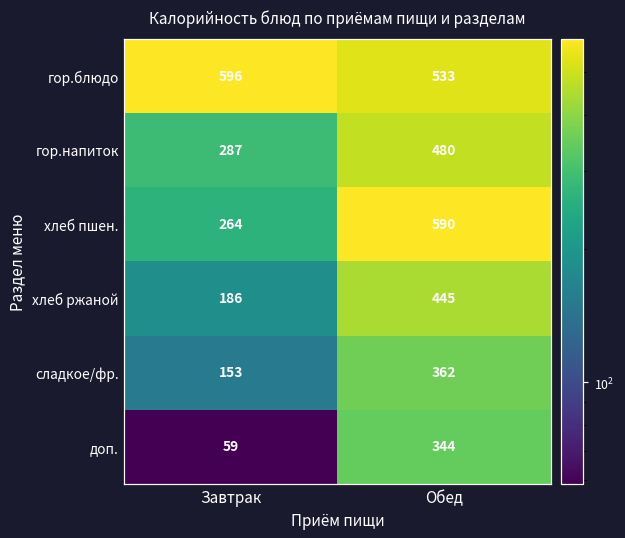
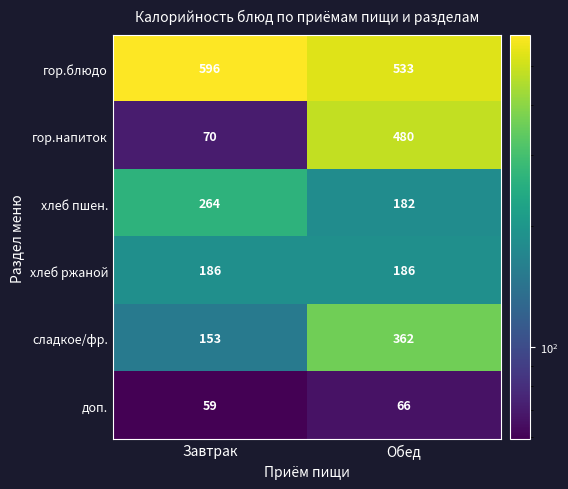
гор.напиток, Завтрак: 287 -> 70
хлеб пшен., Обед: 590 -> 182
хлеб ржаной, Обед: 445 -> 186
доп., Обед: 344 -> 66
